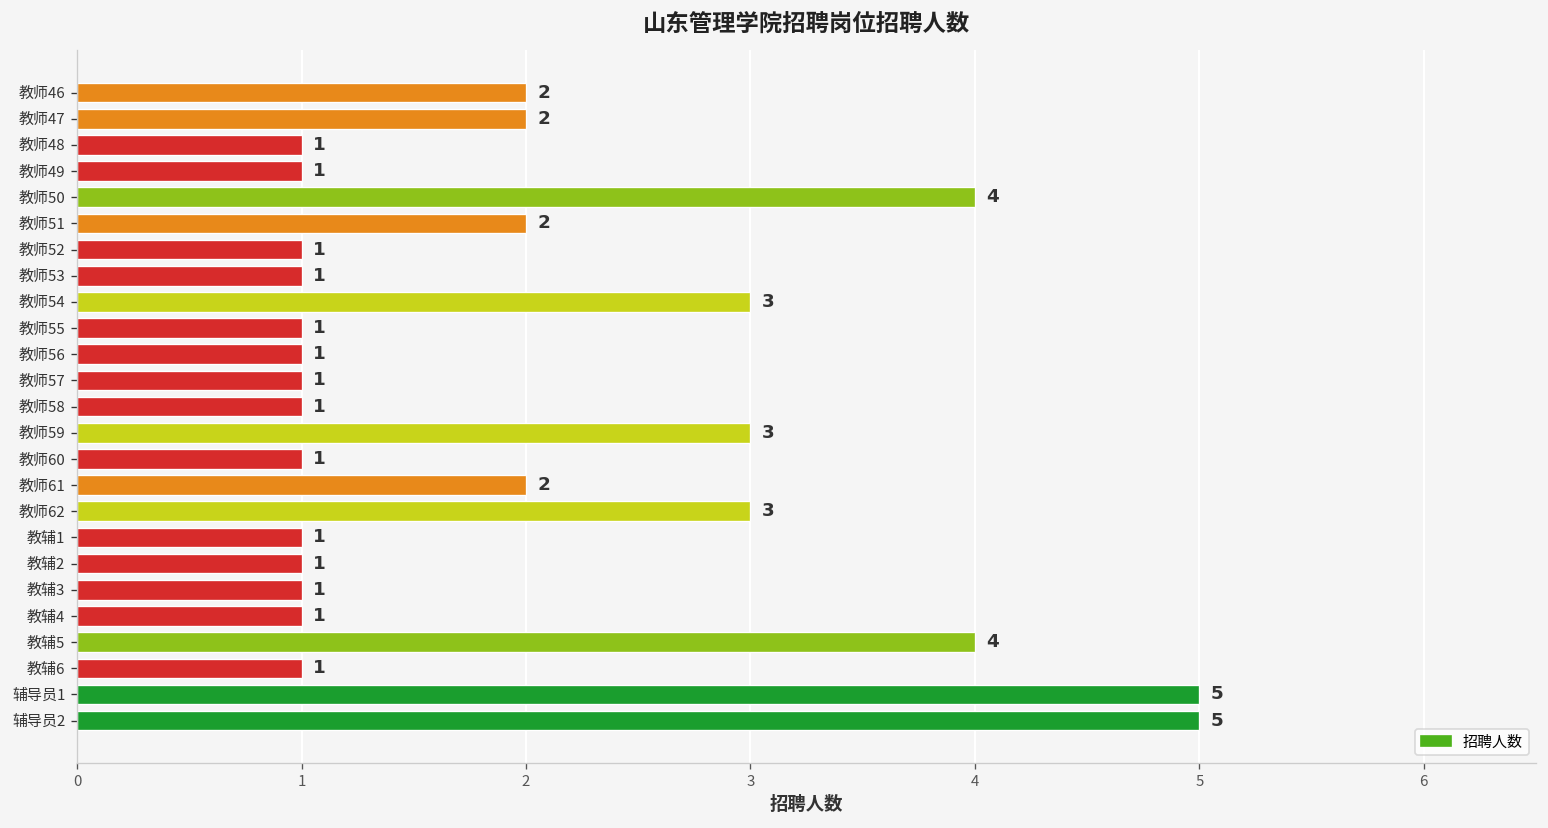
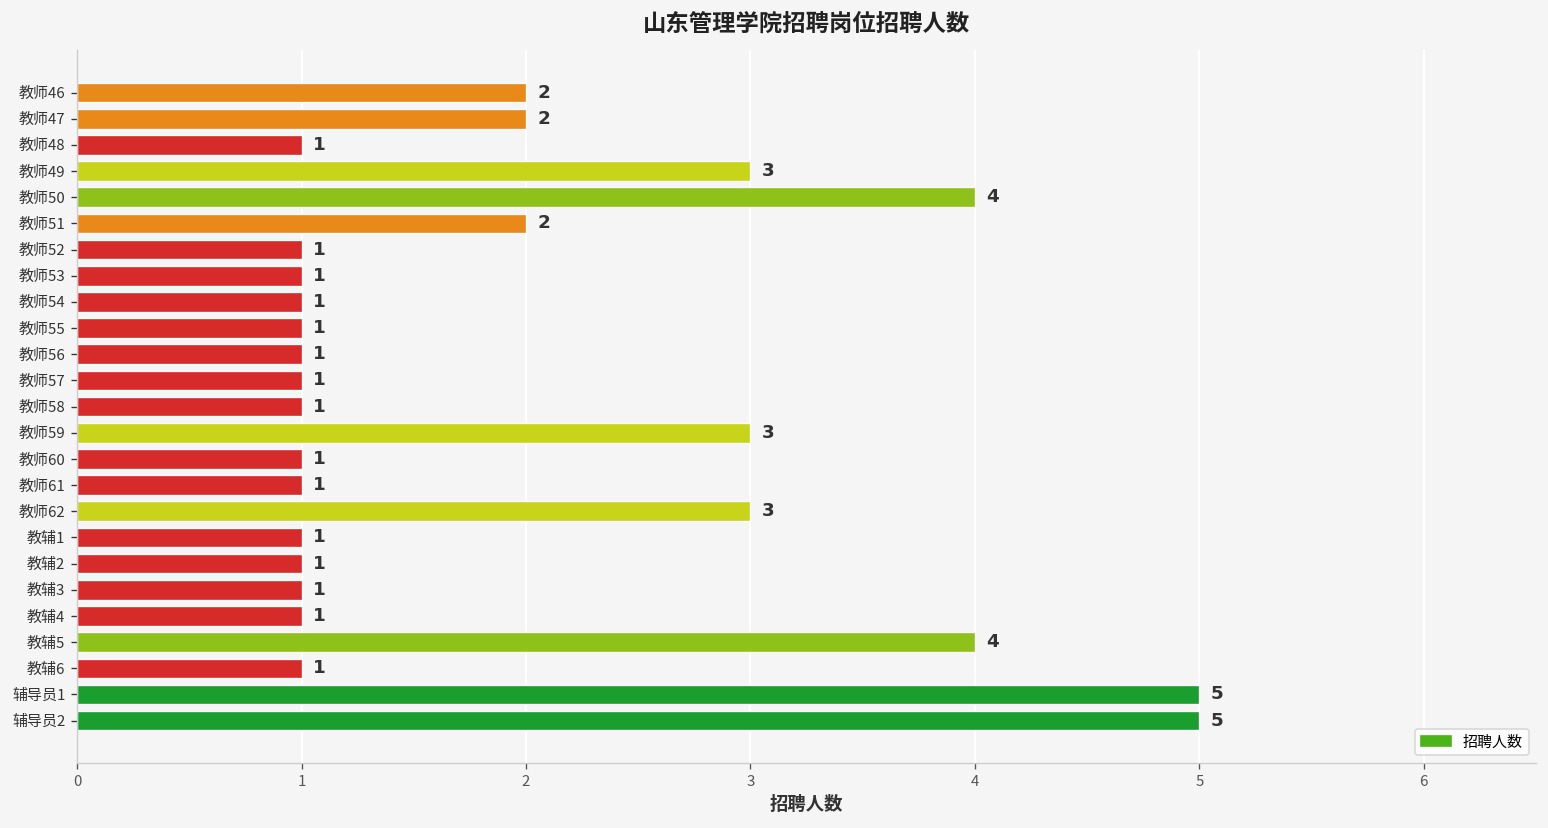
教师49: 1 -> 3
教师54: 3 -> 1
教师61: 2 -> 1
